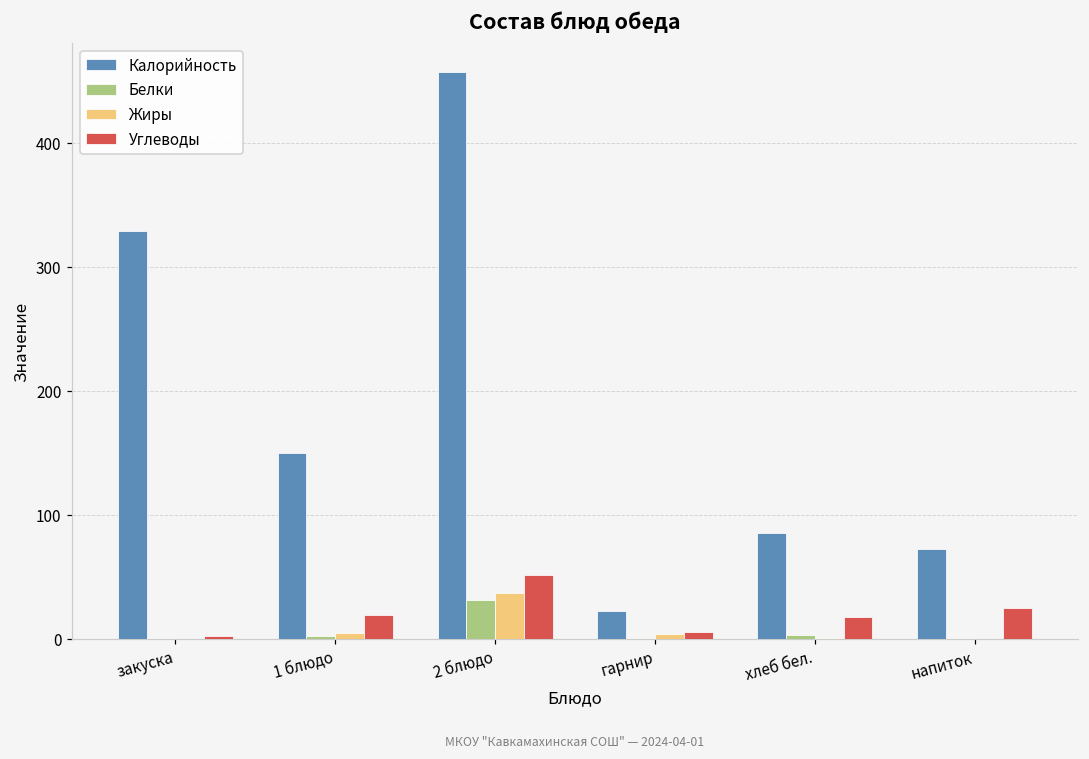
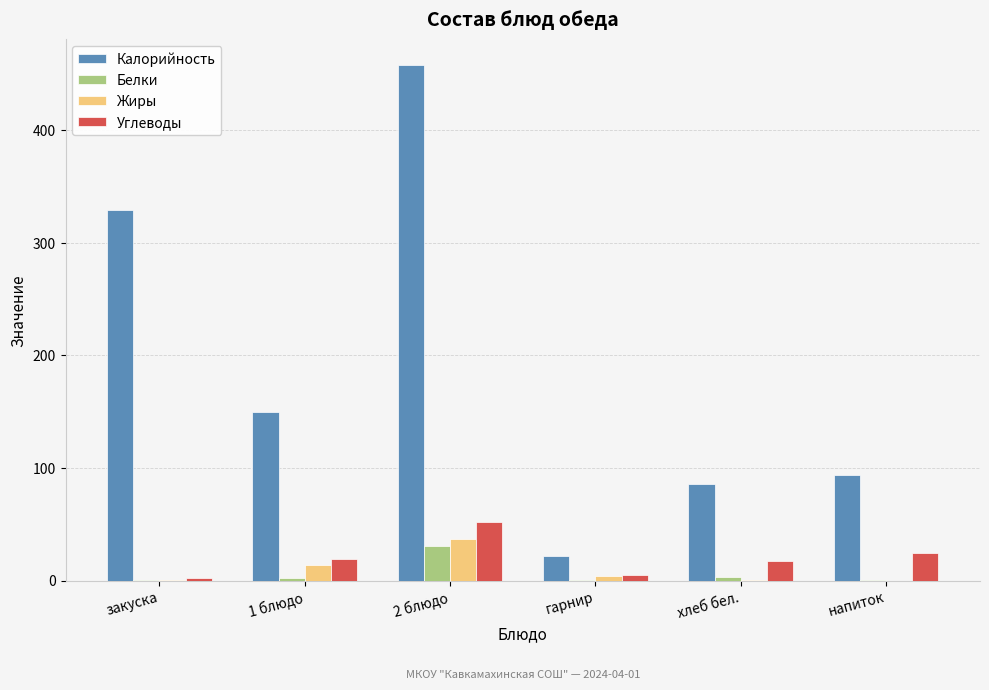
Жиры, 1 блюдо: 5 -> 14
Калорийность, напиток: 72 -> 94
